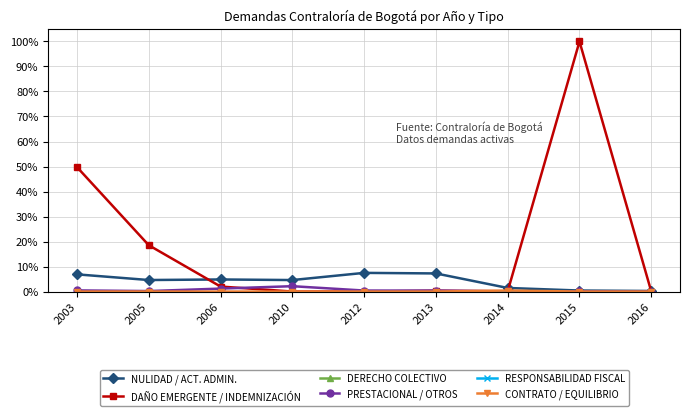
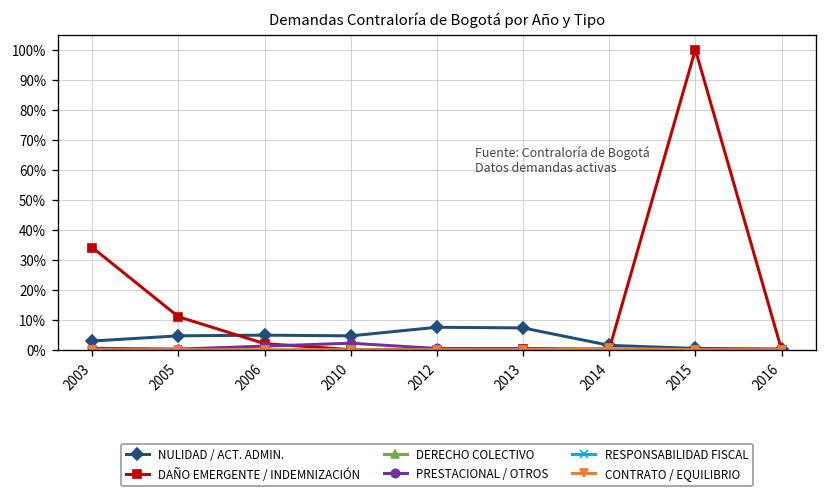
NULIDAD / ACT. ADMIN., 2003: 7% -> 3%
DAÑO EMERGENTE / INDEMNIZACIÓN, 2003: 50% -> 34%
DAÑO EMERGENTE / INDEMNIZACIÓN, 2005: 19% -> 11%
